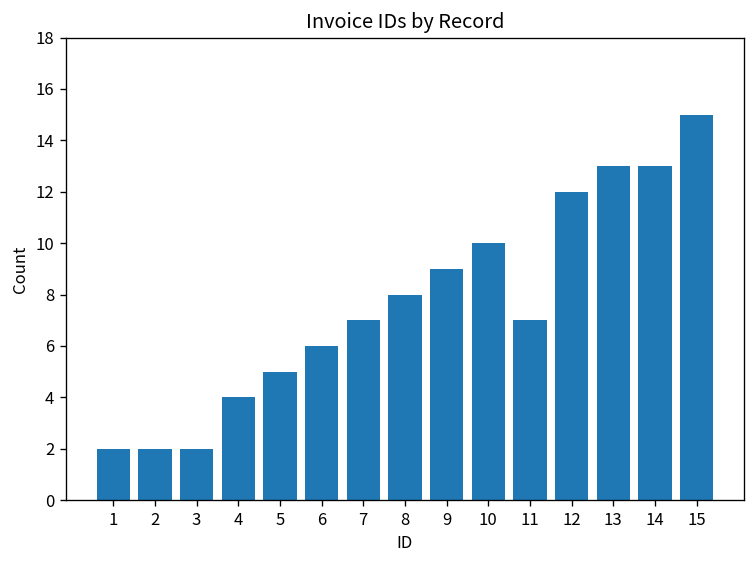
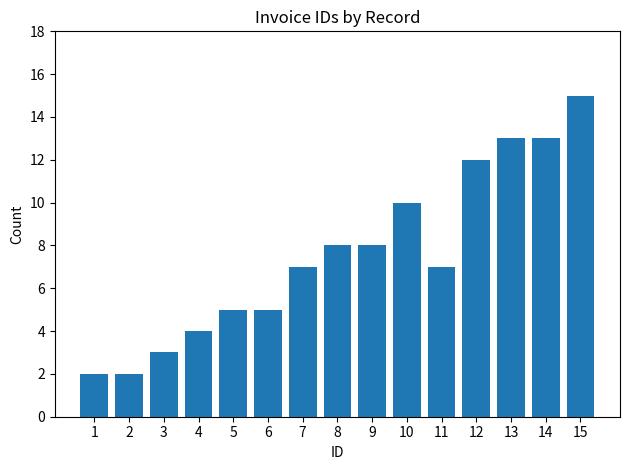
3: 2 -> 3
6: 6 -> 5
9: 9 -> 8
